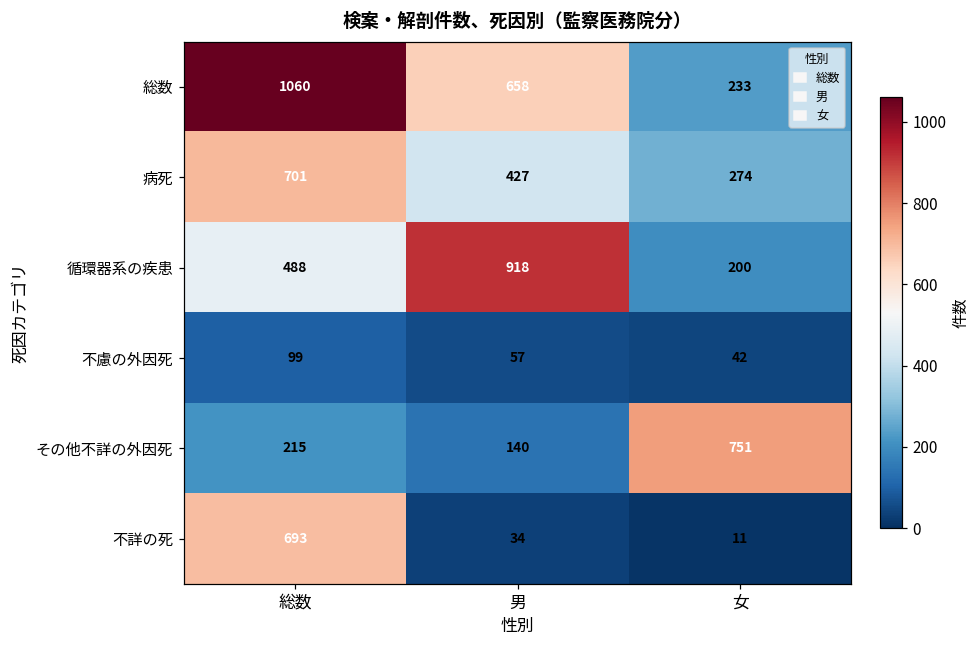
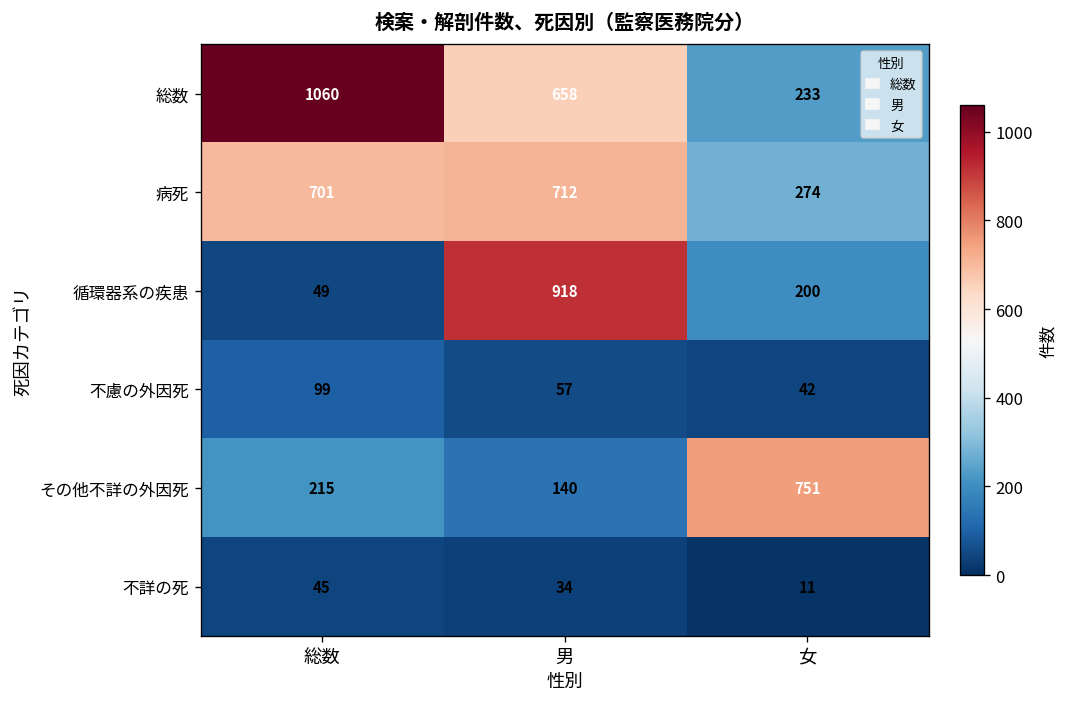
病死, 男: 427 -> 712
循環器系の疾患, 総数: 488 -> 49
不詳の死, 総数: 693 -> 45
